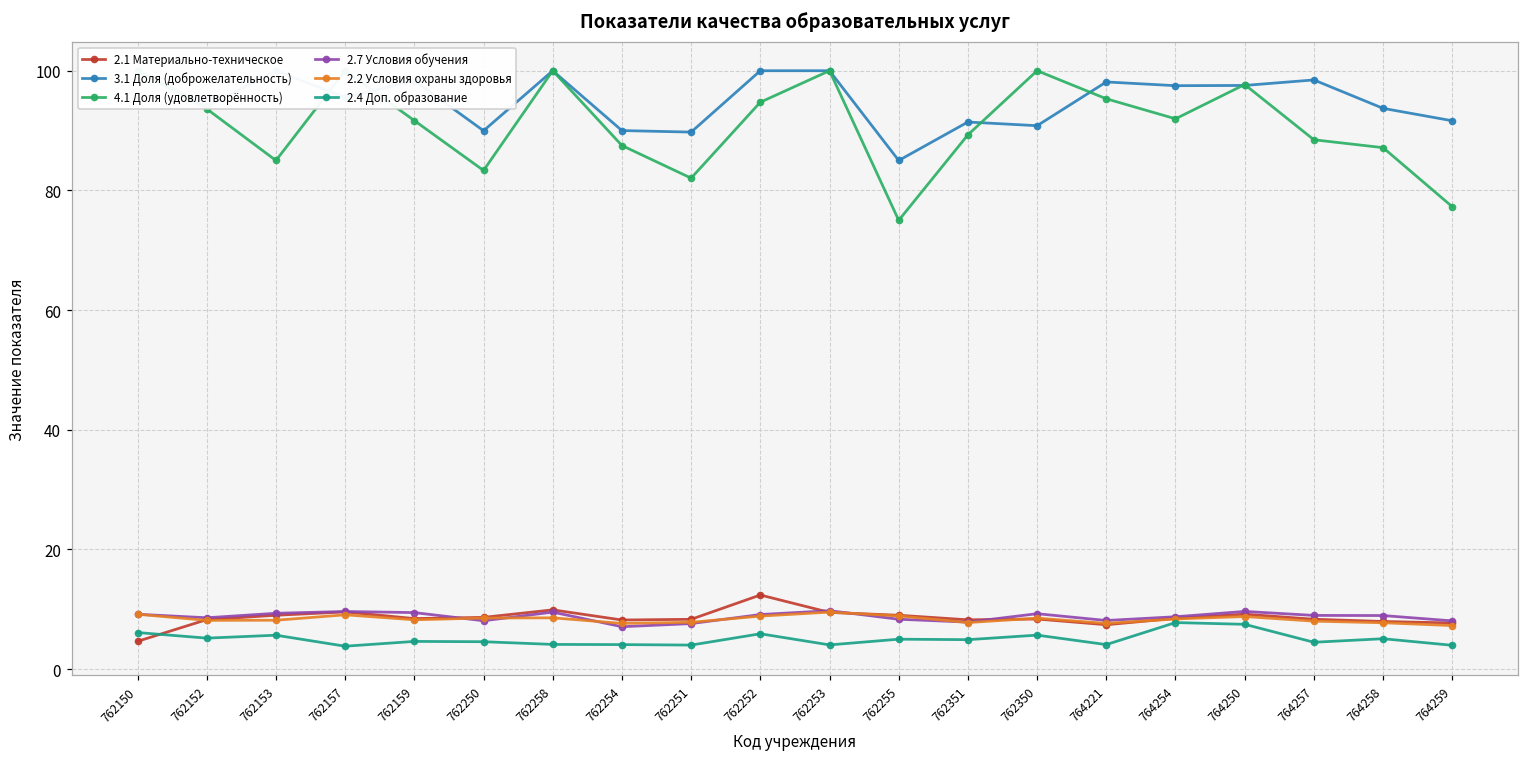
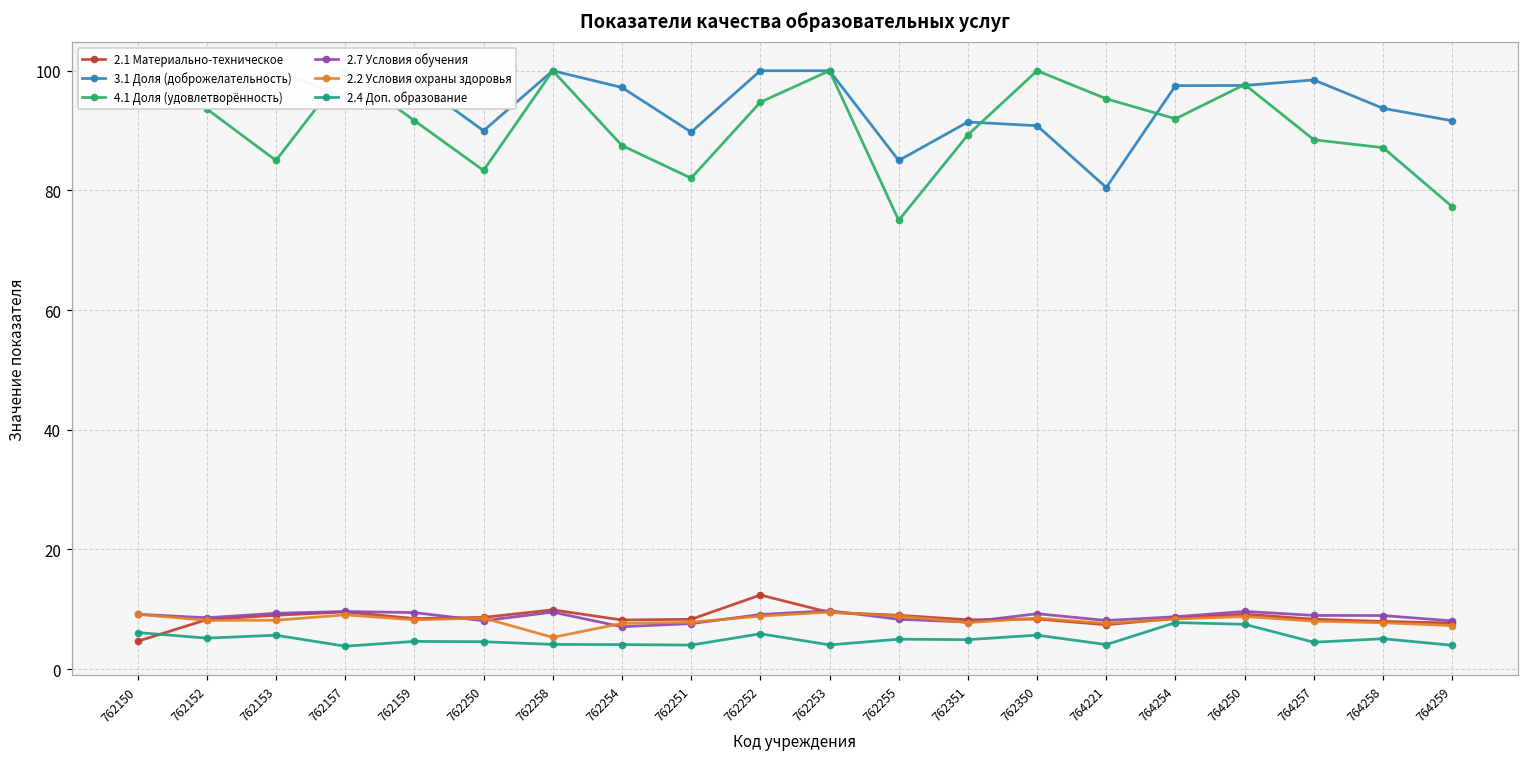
2.2 Условия охраны здоровья, 762258: 9 -> 5
3.1 Доля (доброжелательность), 762254: 90 -> 97
3.1 Доля (доброжелательность), 764221: 98 -> 80
